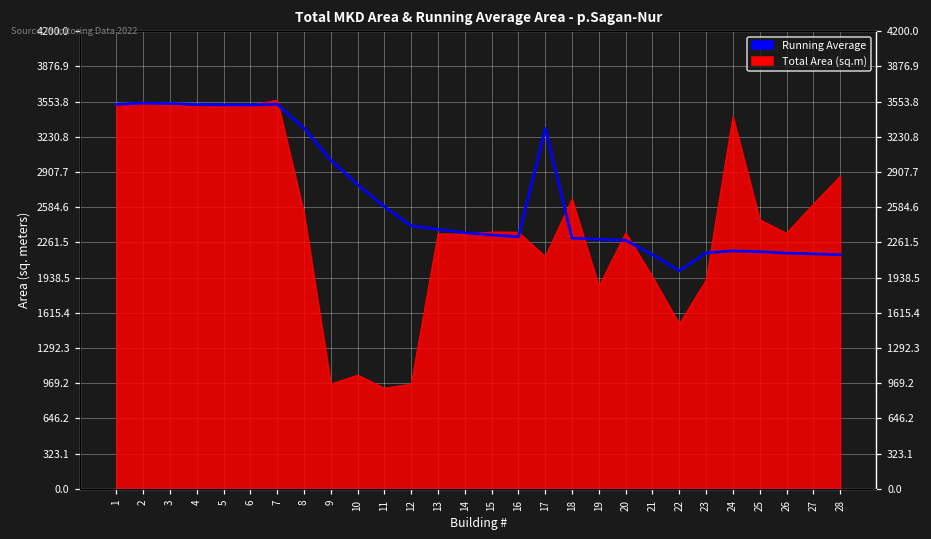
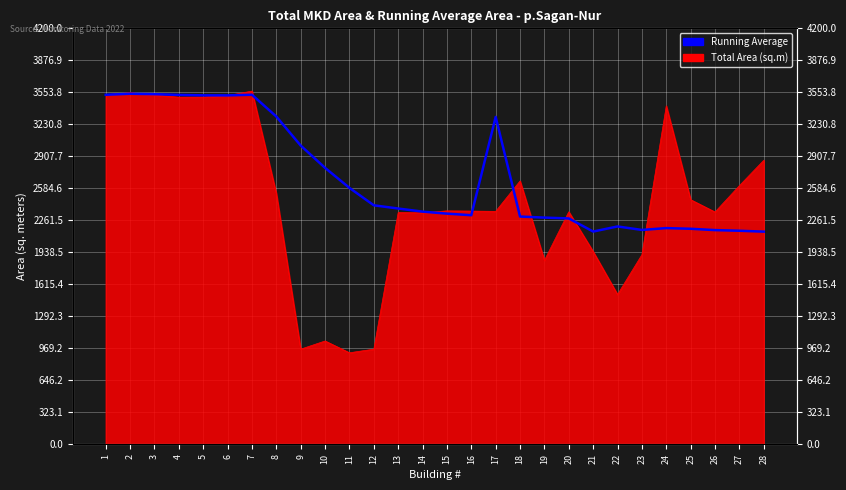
Total Area (sq.m), 17: 2100 -> 2400
Running Average, 22: 2000 -> 2200
